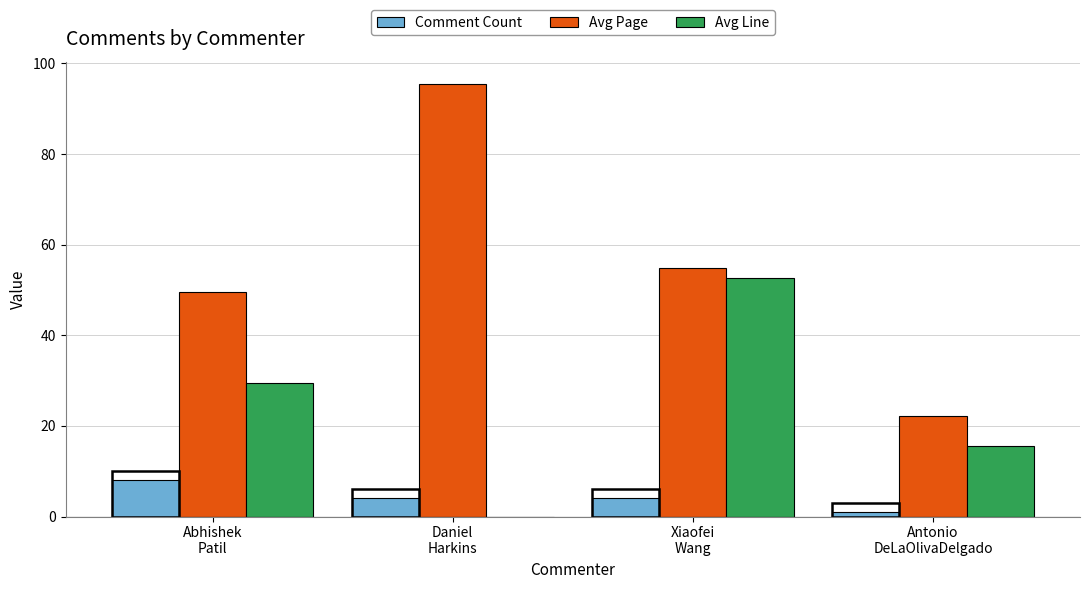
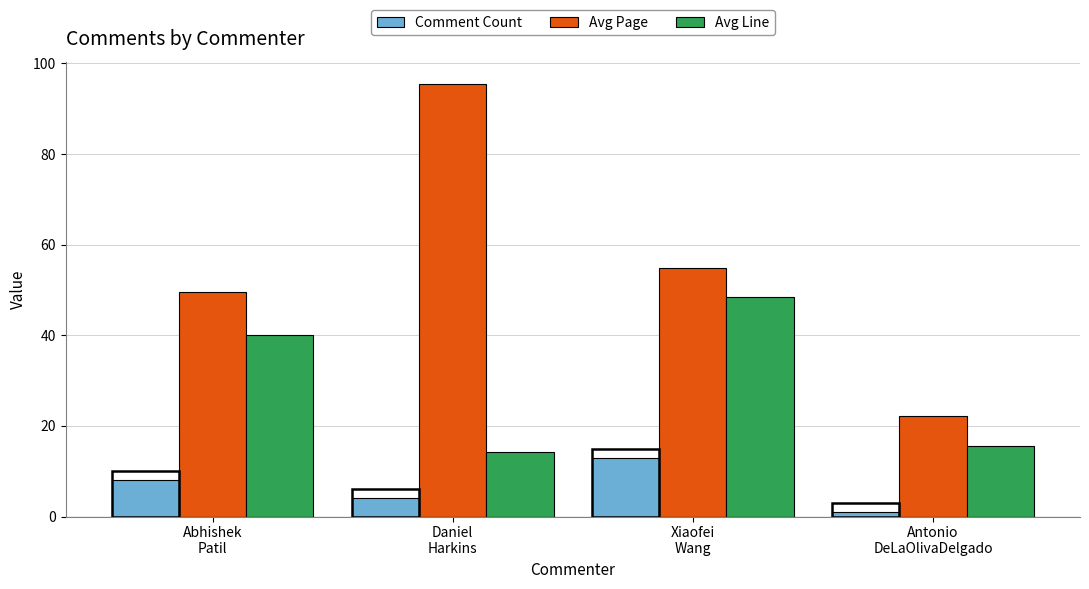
Avg Line, Abhishek Patil: 30 -> 40
Avg Line, Daniel Harkins: 0 -> 14
Comment Count, Xiaofei Wang: 4 -> 13
Avg Line, Xiaofei Wang: 53 -> 49
